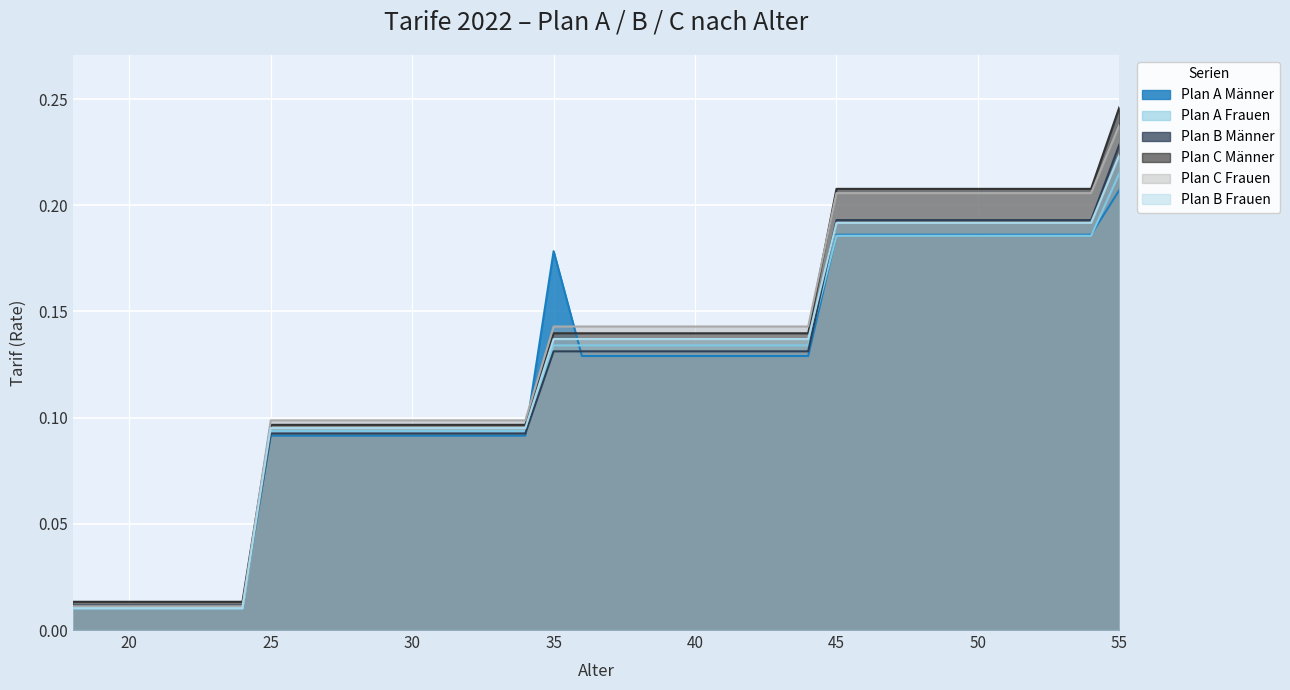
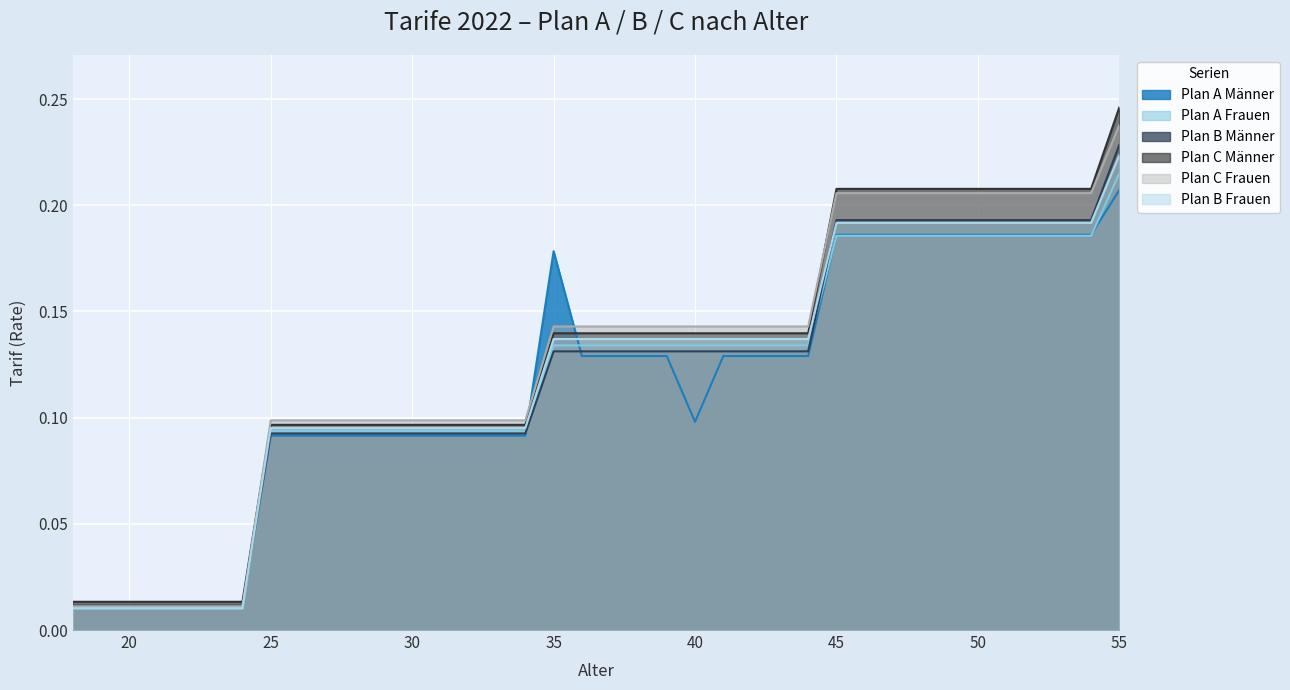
Plan A Männer, 40: 0.129 -> 0.098
